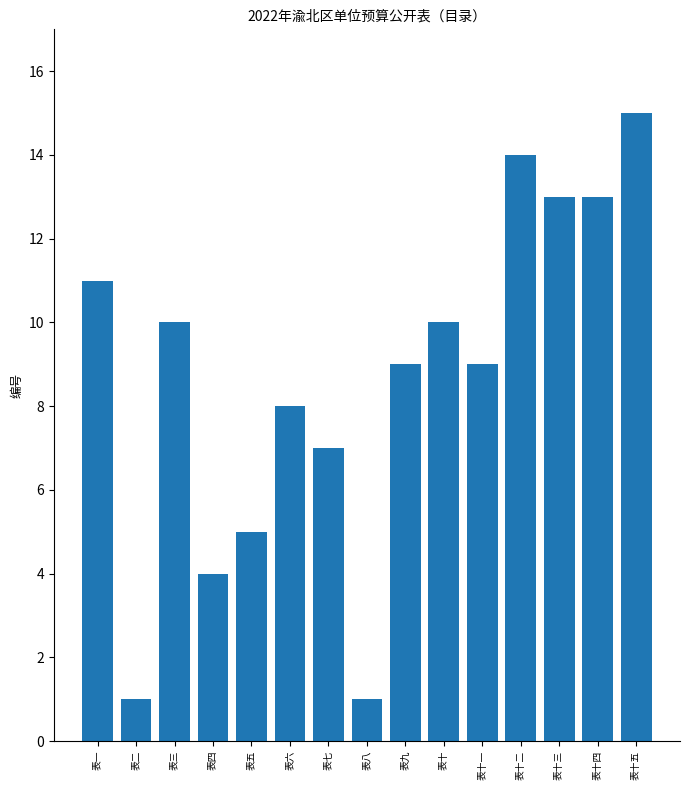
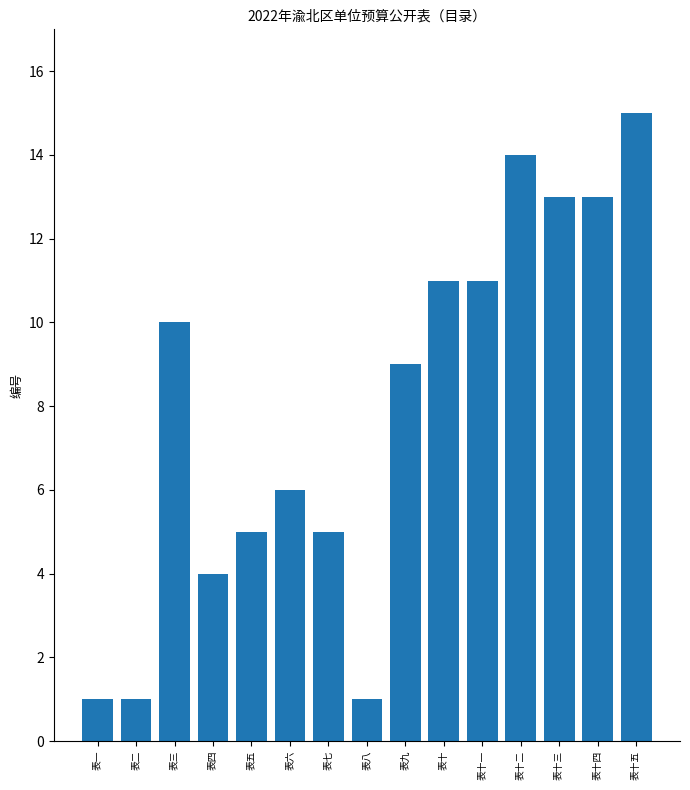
表一: 11 -> 1
表六: 8 -> 6
表七: 7 -> 5
表十: 10 -> 11
表十一: 9 -> 11
